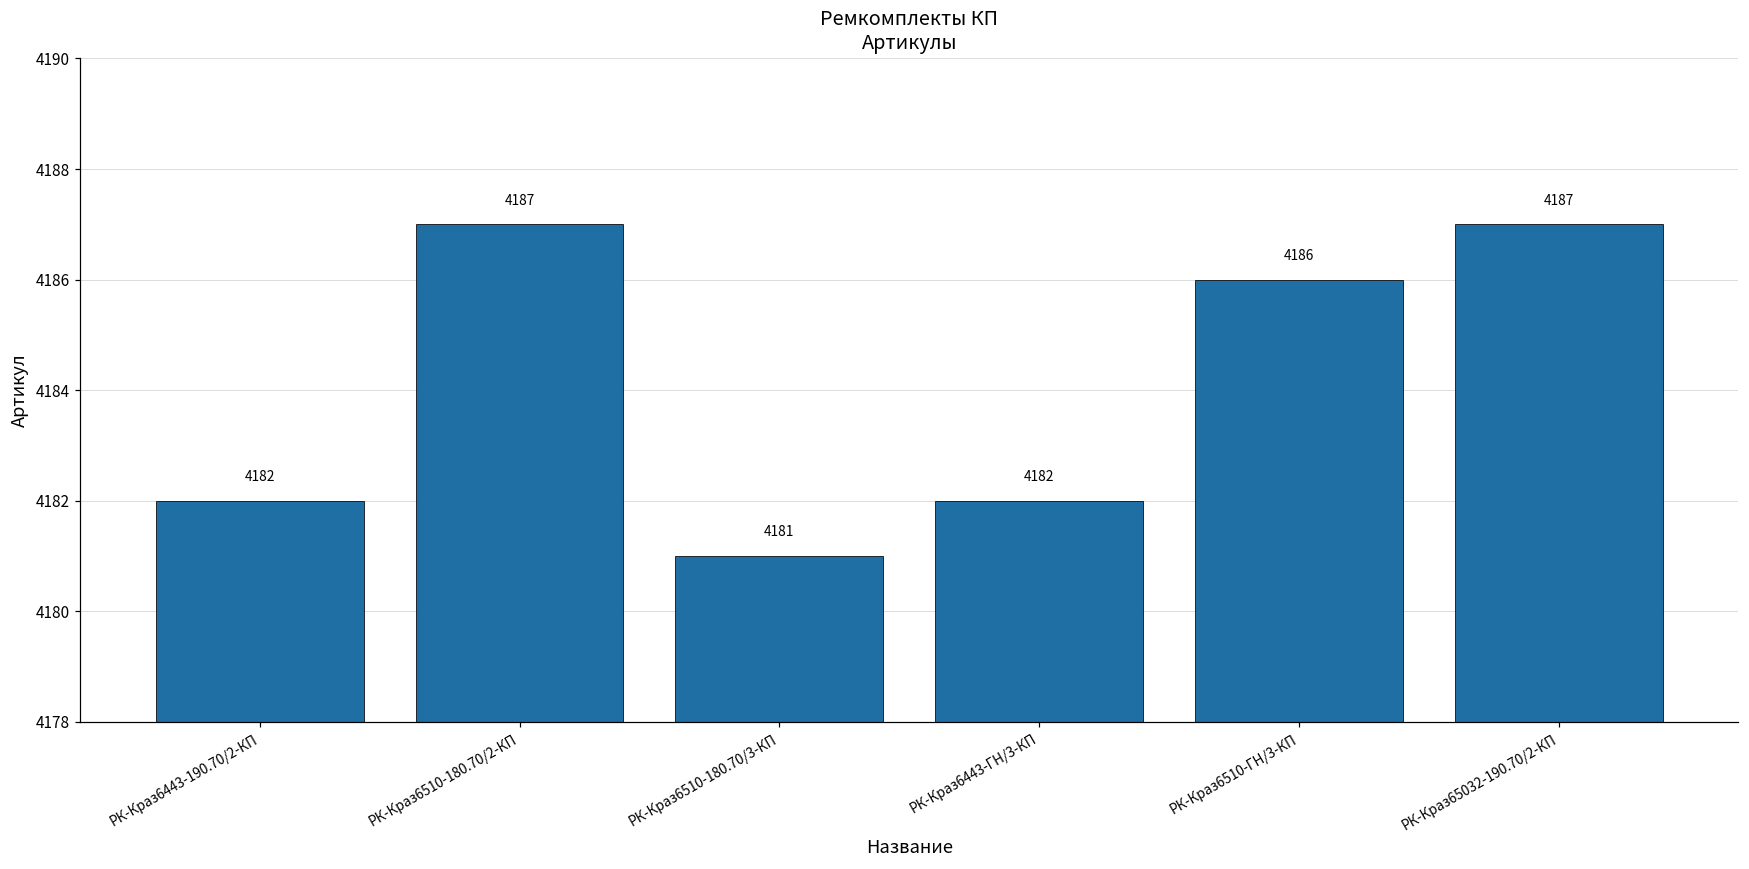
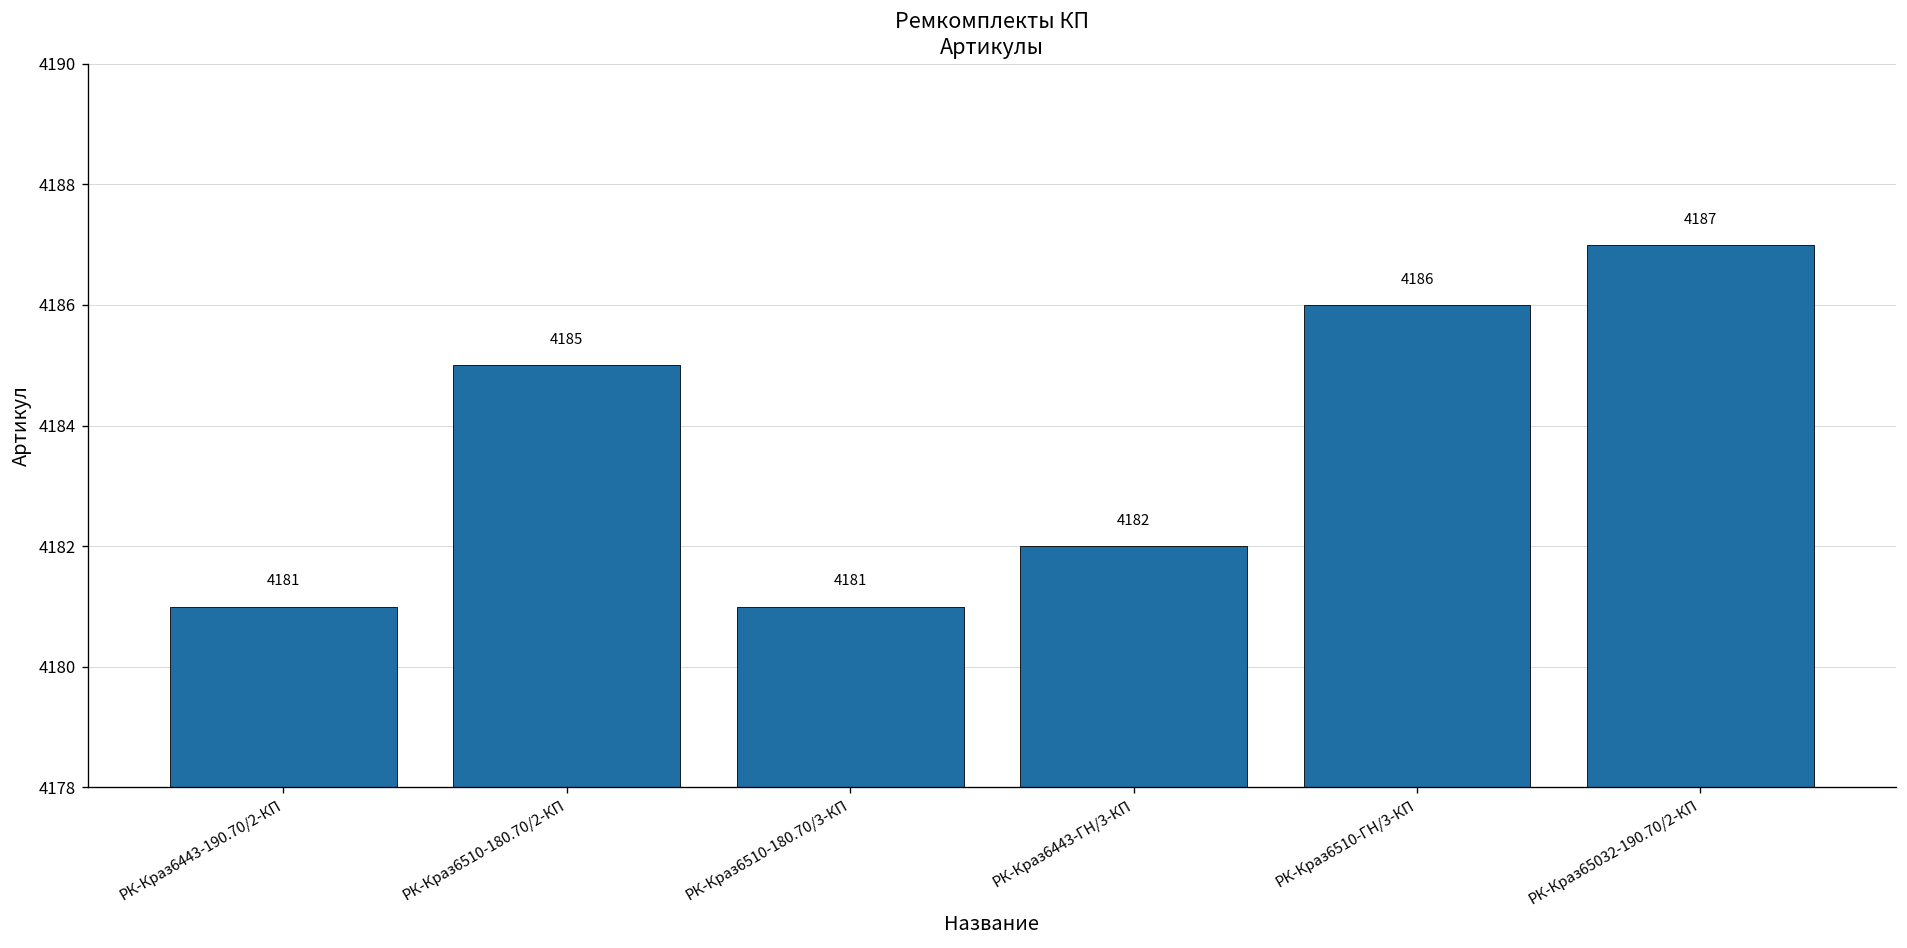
РК-Краз6443-190.70/2-КП: 4182 -> 4181
РК-Краз6510-180.70/2-КП: 4187 -> 4185
